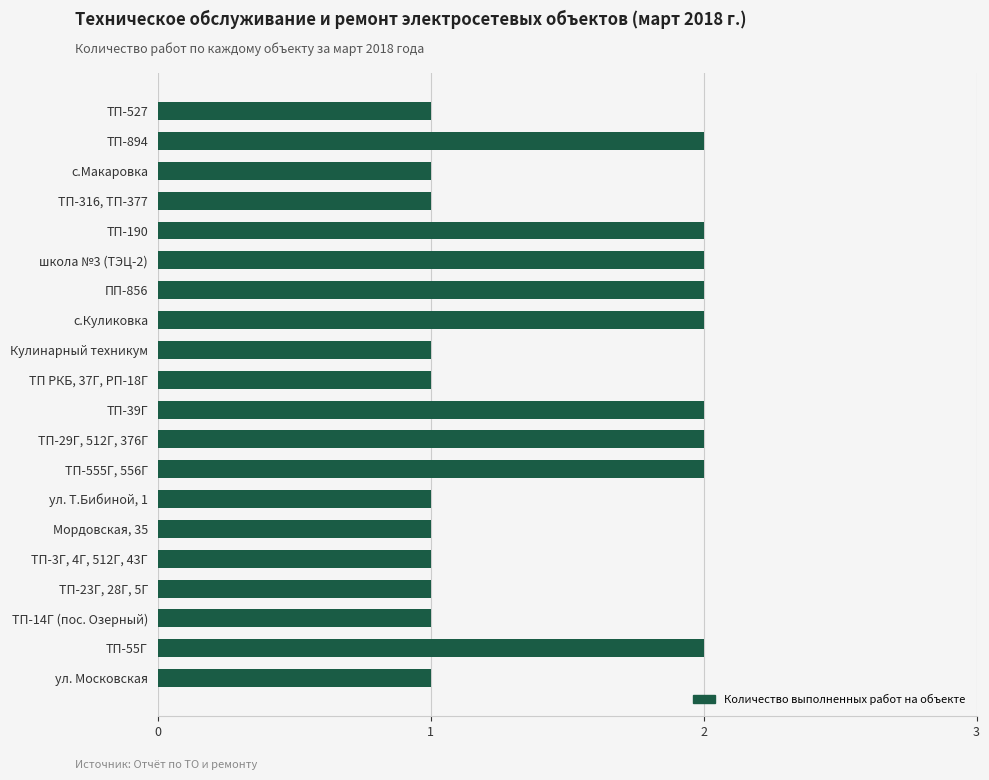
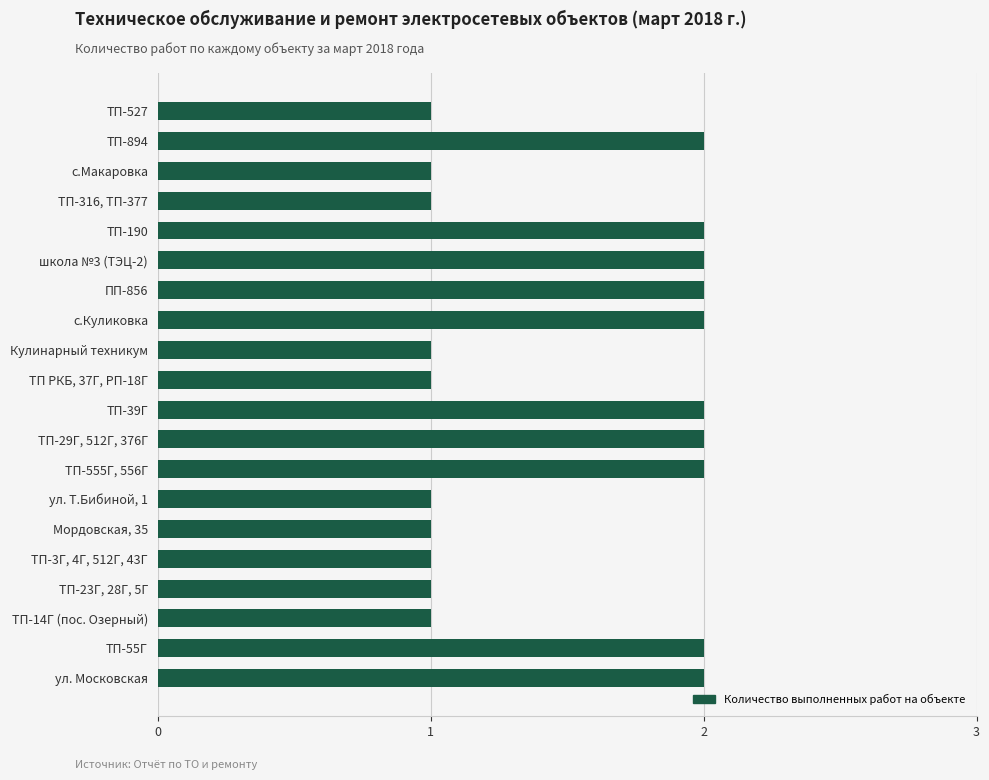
ул. Московская: 1 -> 2
